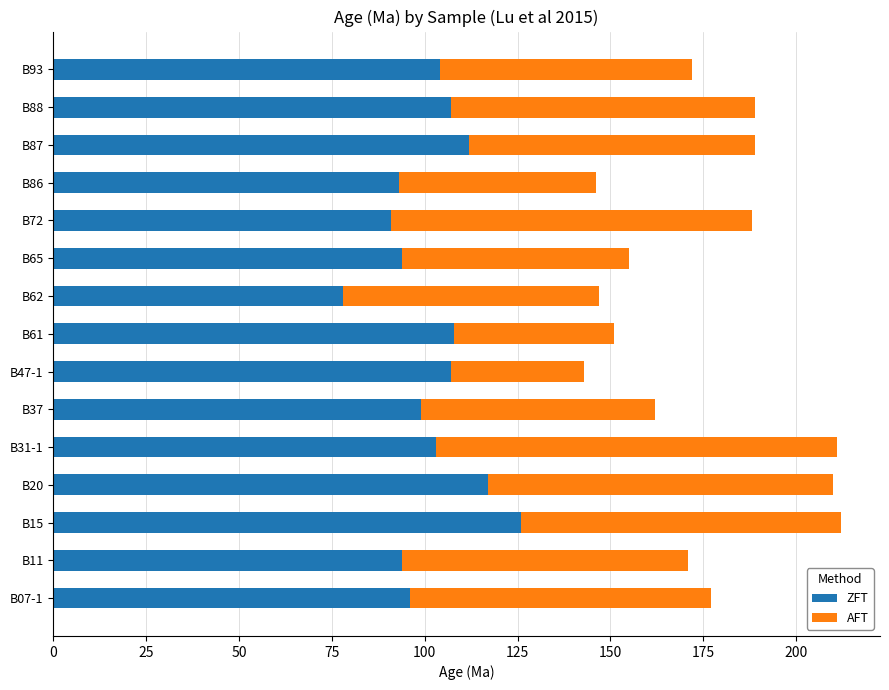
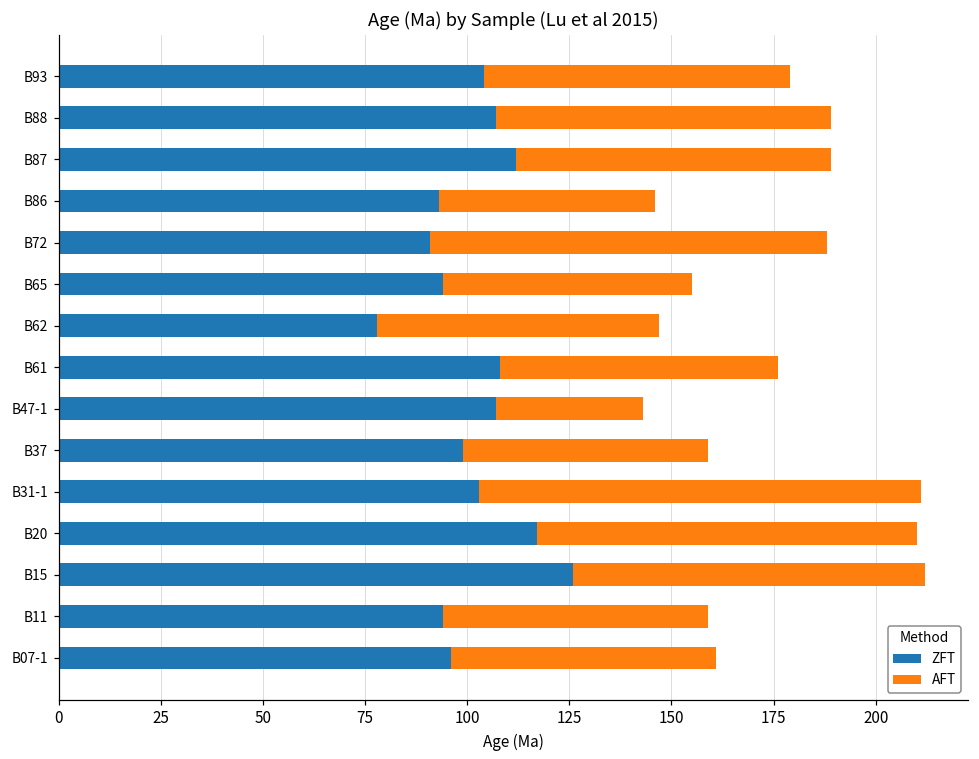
AFT, B93: 68 -> 75
AFT, B61: 43 -> 68
AFT, B37: 63 -> 60
AFT, B11: 77 -> 65
AFT, B07-1: 81 -> 65
